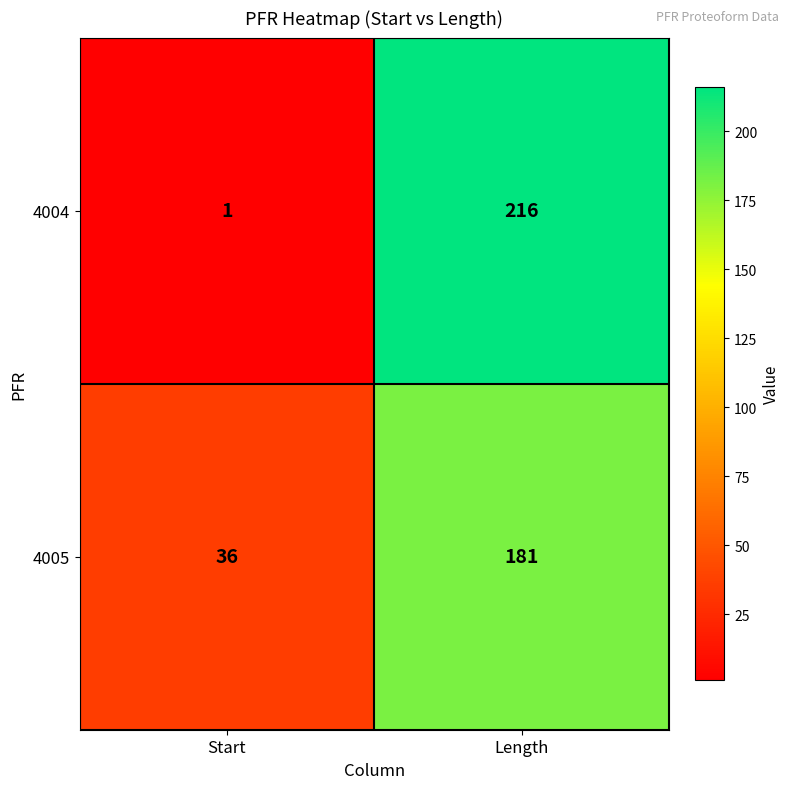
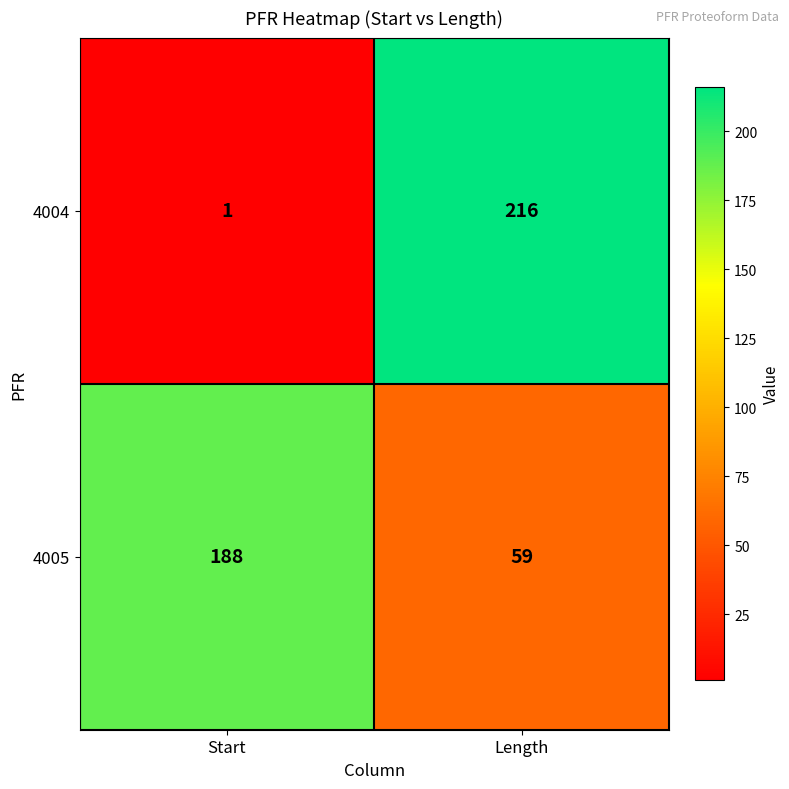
4005, Start: 36 -> 188
4005, Length: 181 -> 59
